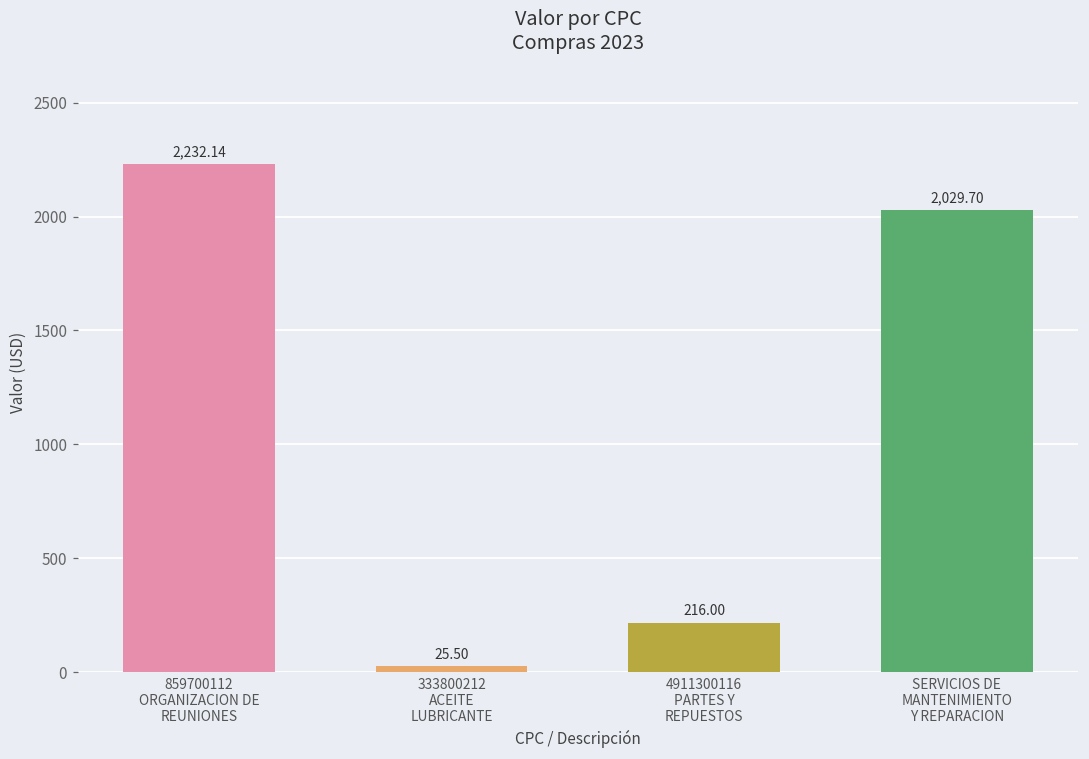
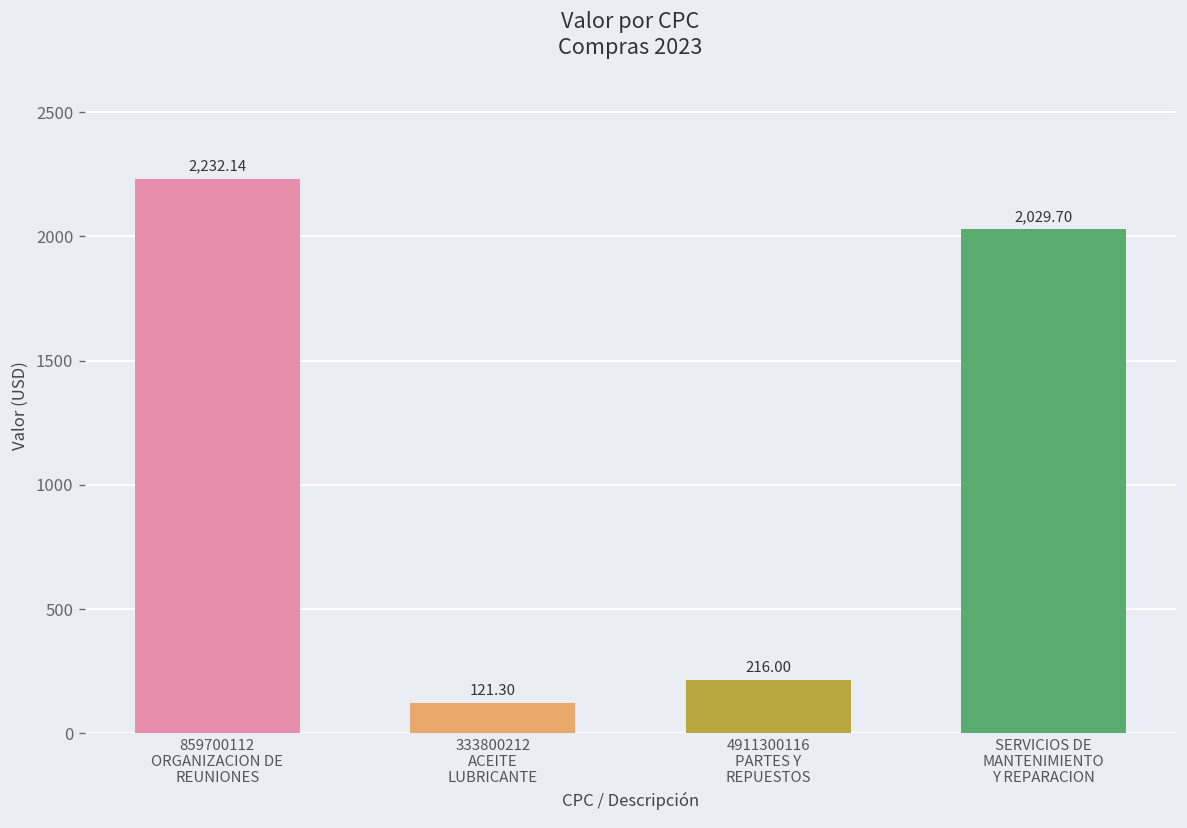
333800212 ACEITE LUBRICANTE: 25.50 -> 121.30
